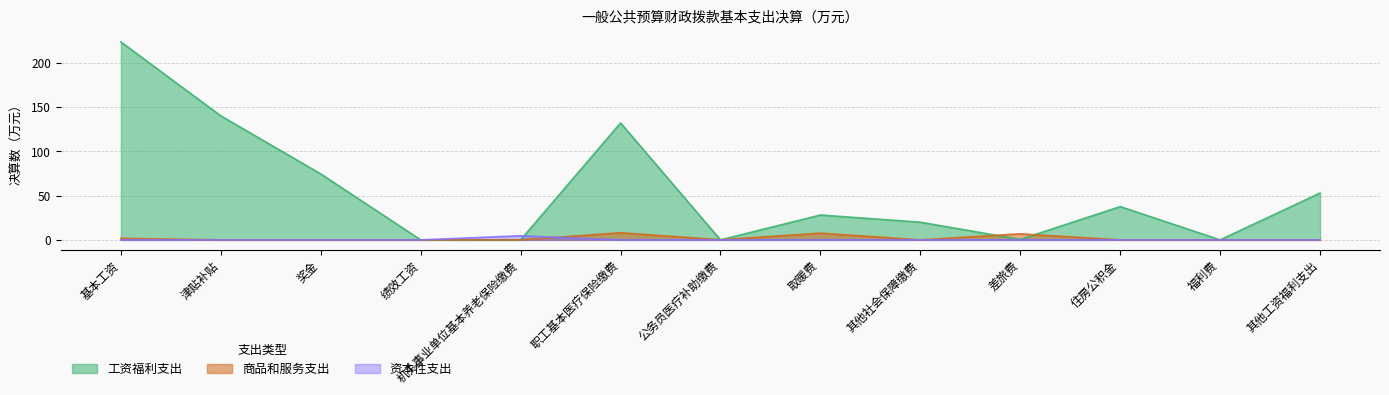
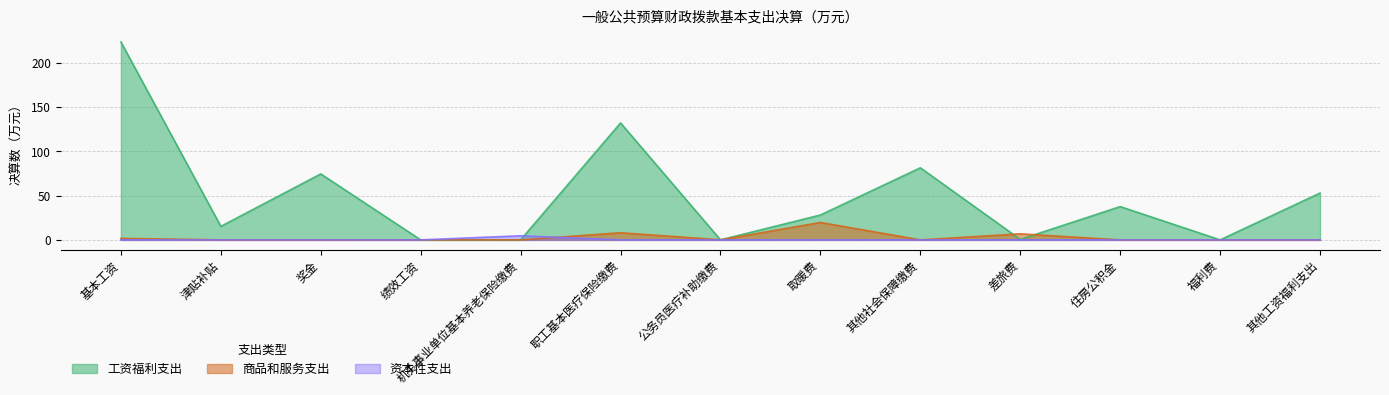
工资福利支出, 津贴补贴: 140 -> 20
商品和服务支出, 取暖费: 10 -> 20
工资福利支出, 其他社会保障缴费: 20 -> 80
